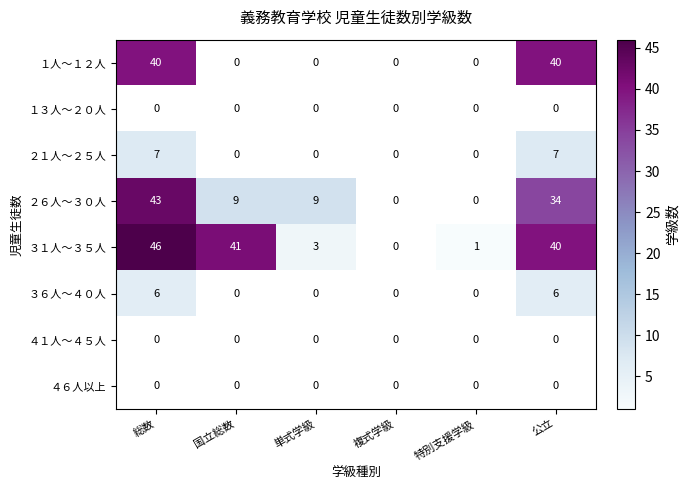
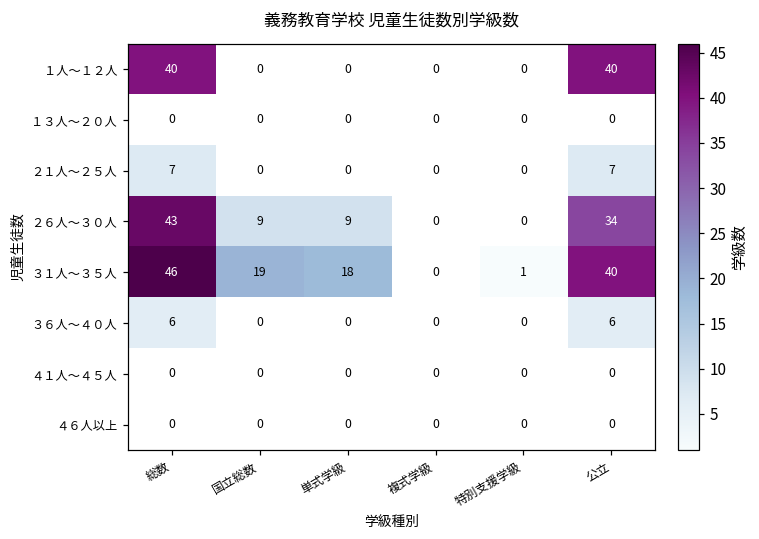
３１人～３５人, 国立総数: 41 -> 19
３１人～３５人, 単式学級: 3 -> 18
